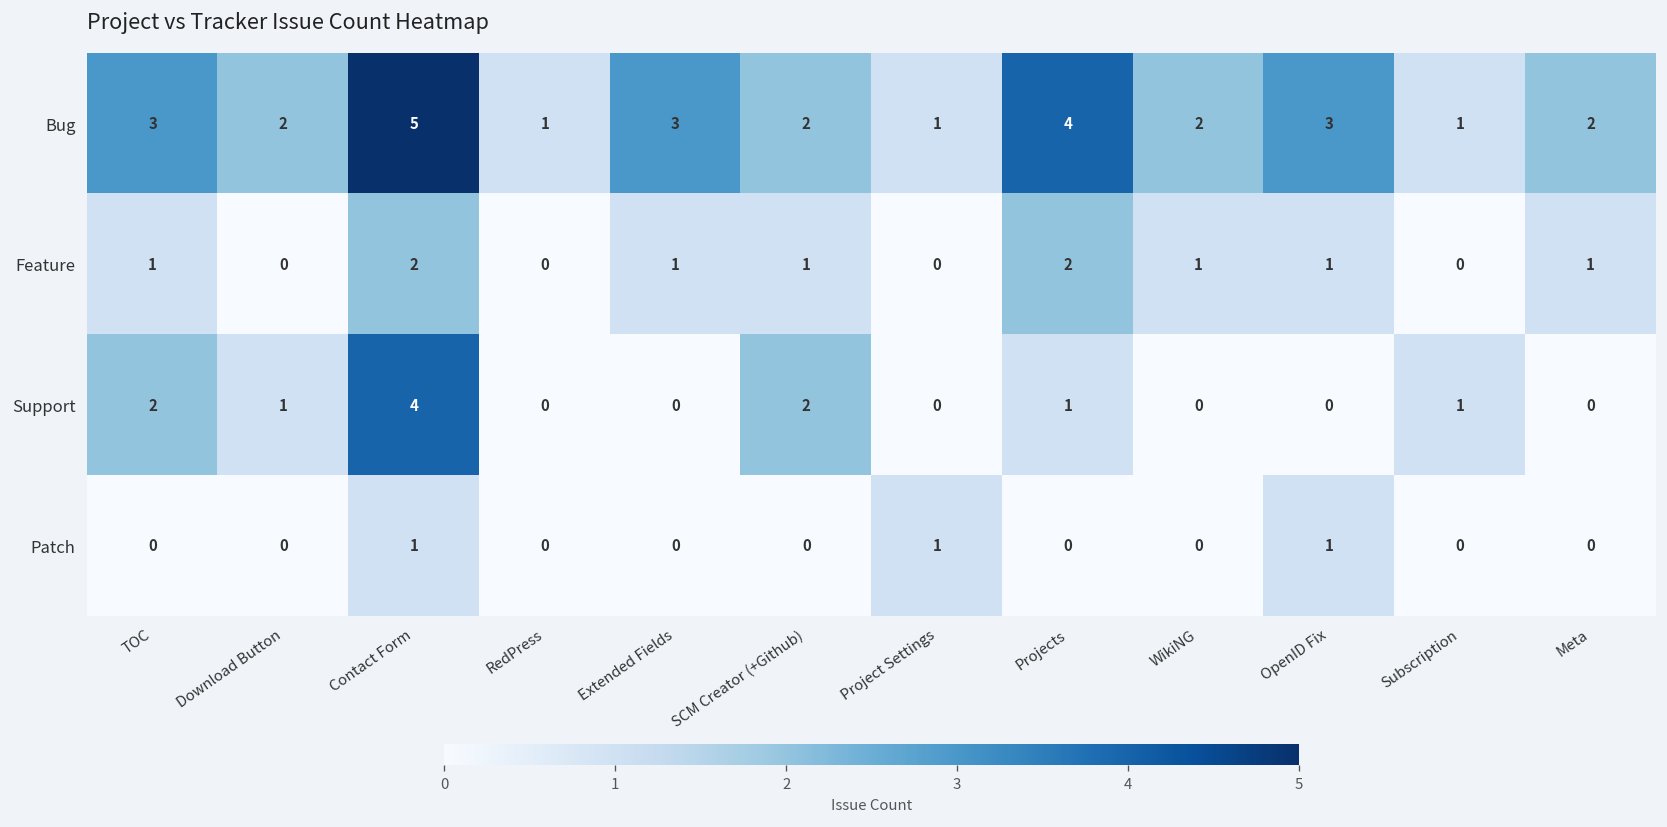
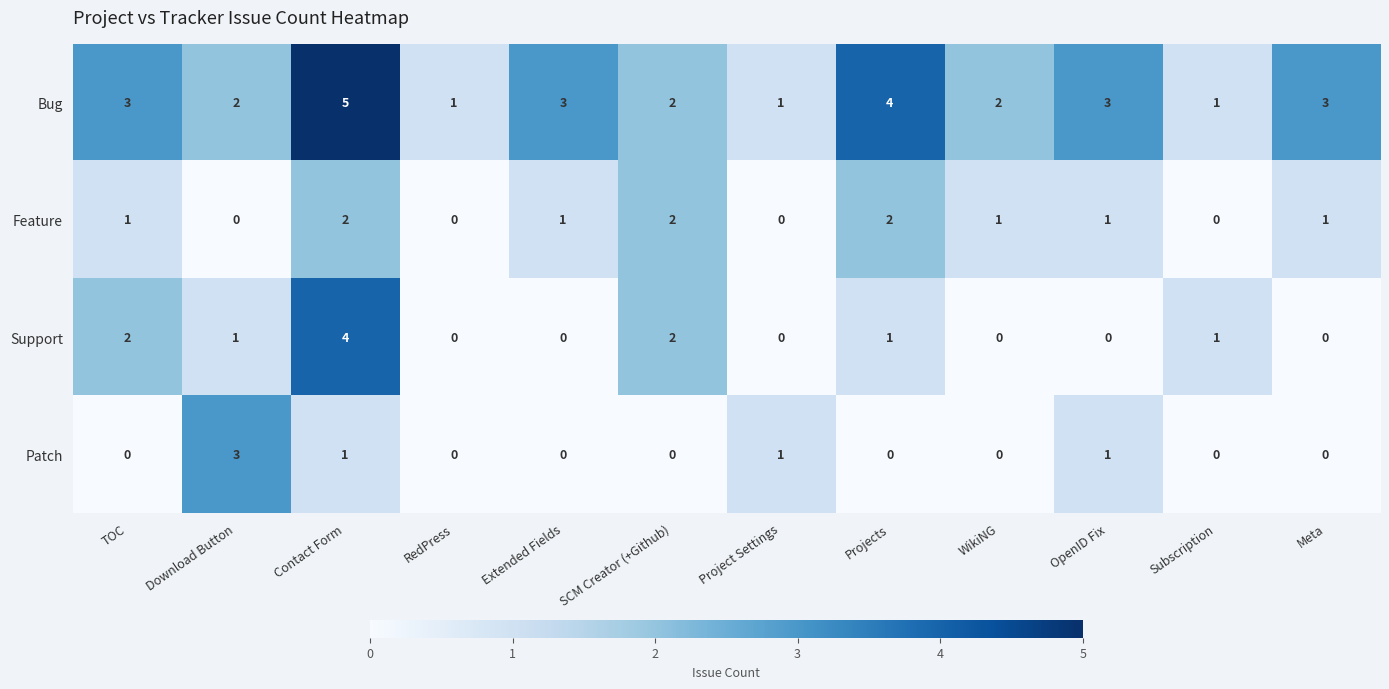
Bug, Meta: 2 -> 3
Feature, SCM Creator (+Github): 1 -> 2
Patch, Download Button: 0 -> 3
